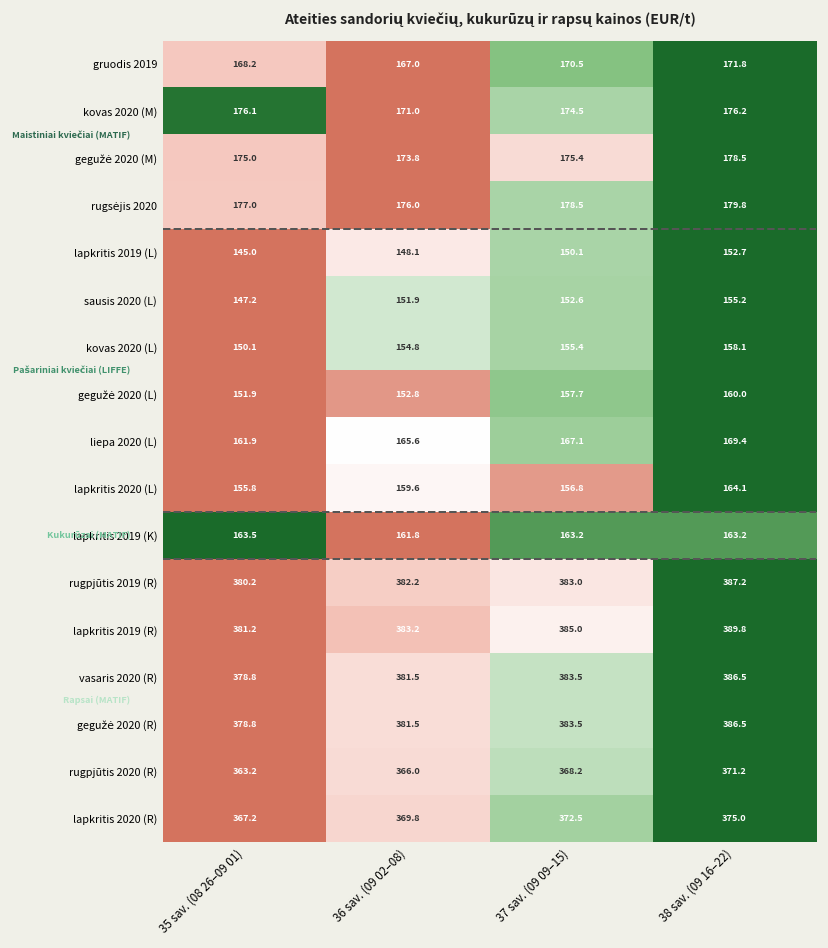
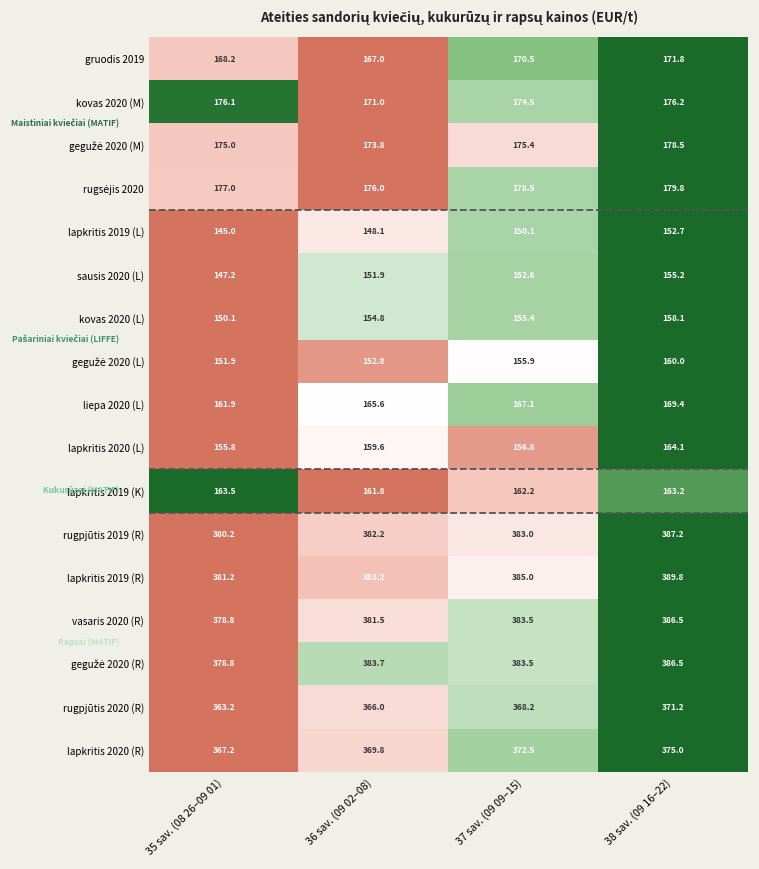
gegužė 2020 (L), 37 sav. (09 09–15): 157.7 -> 155.9
lapkritis 2019 (K), 37 sav. (09 09–15): 163.2 -> 162.2
gegužė 2020 (R), 36 sav. (09 02–08): 381.5 -> 383.7
